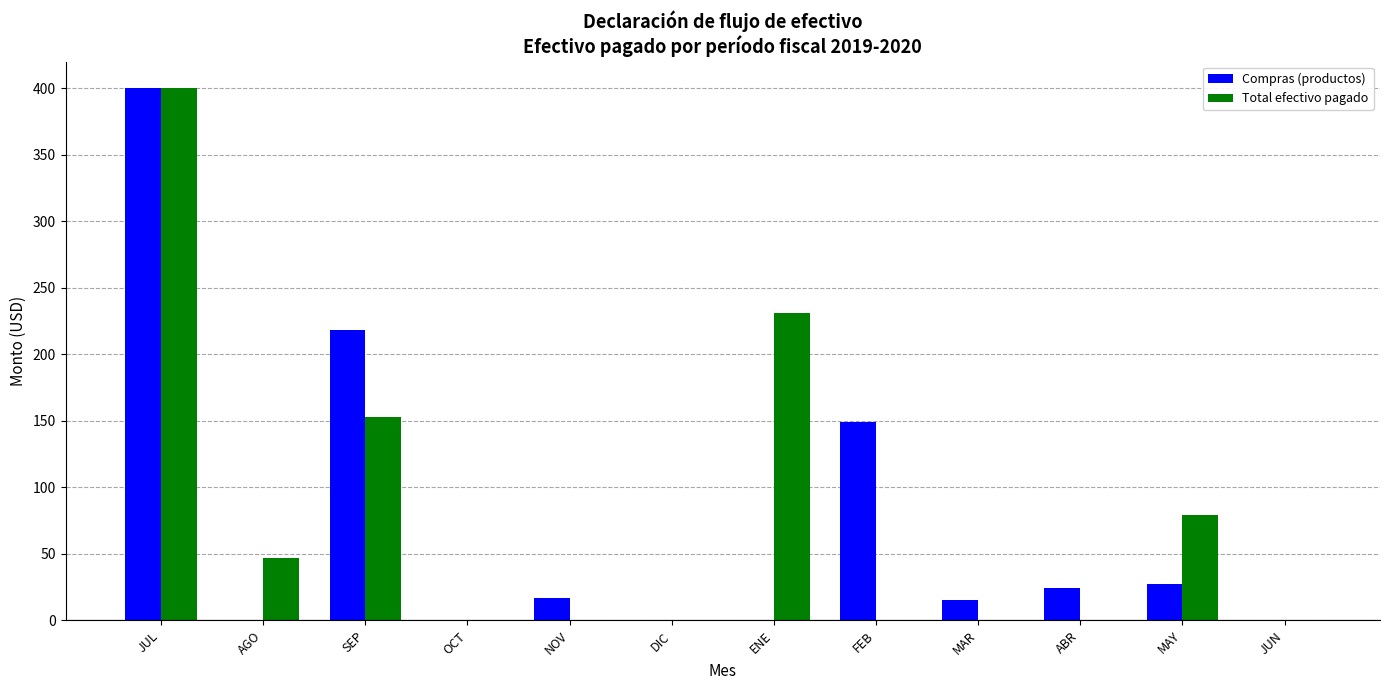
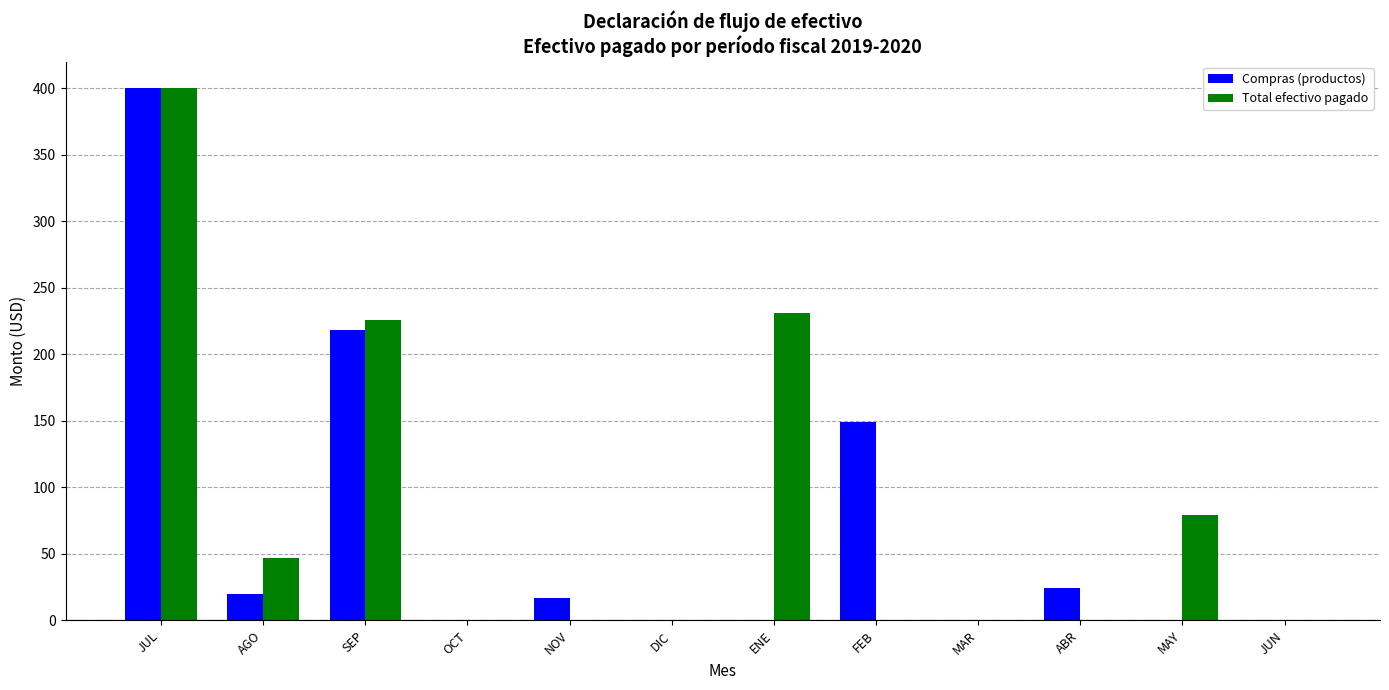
Compras (productos), AGO: 0 -> 20
Total efectivo pagado, SEP: 153 -> 226
Compras (productos), MAR: 15 -> 0
Compras (productos), MAY: 27 -> 0
